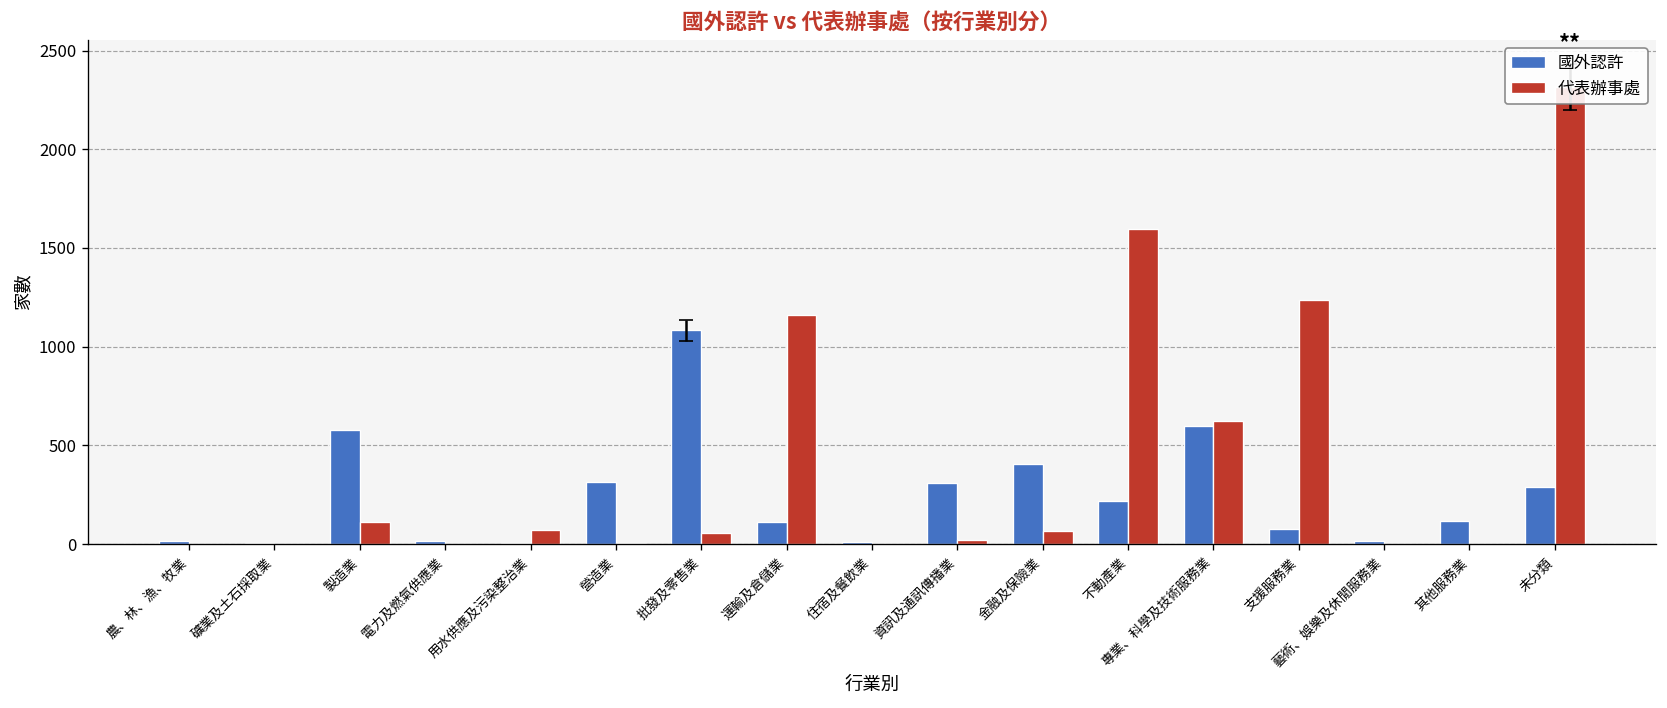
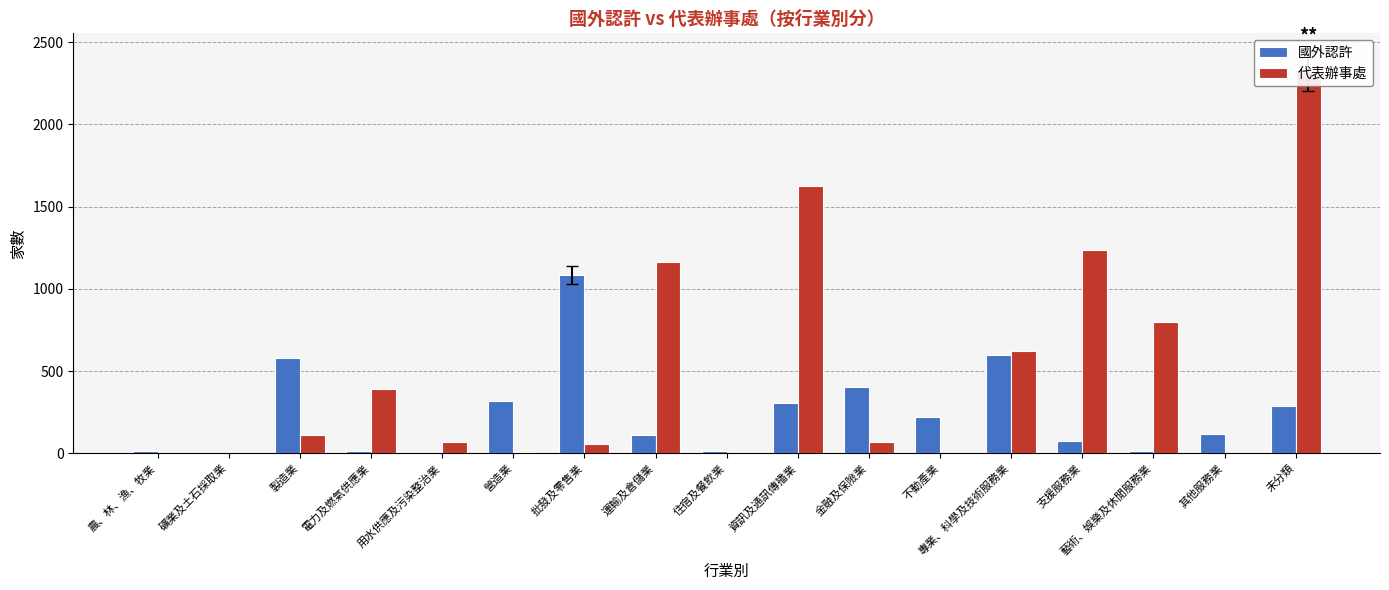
代表辦事處, 電力及燃氣供應業: 0 -> 390
代表辦事處, 資訊及通訊傳播業: 20 -> 1630
代表辦事處, 不動產業: 1600 -> 0
代表辦事處, 藝術、娛樂及休閒服務業: 0 -> 800
